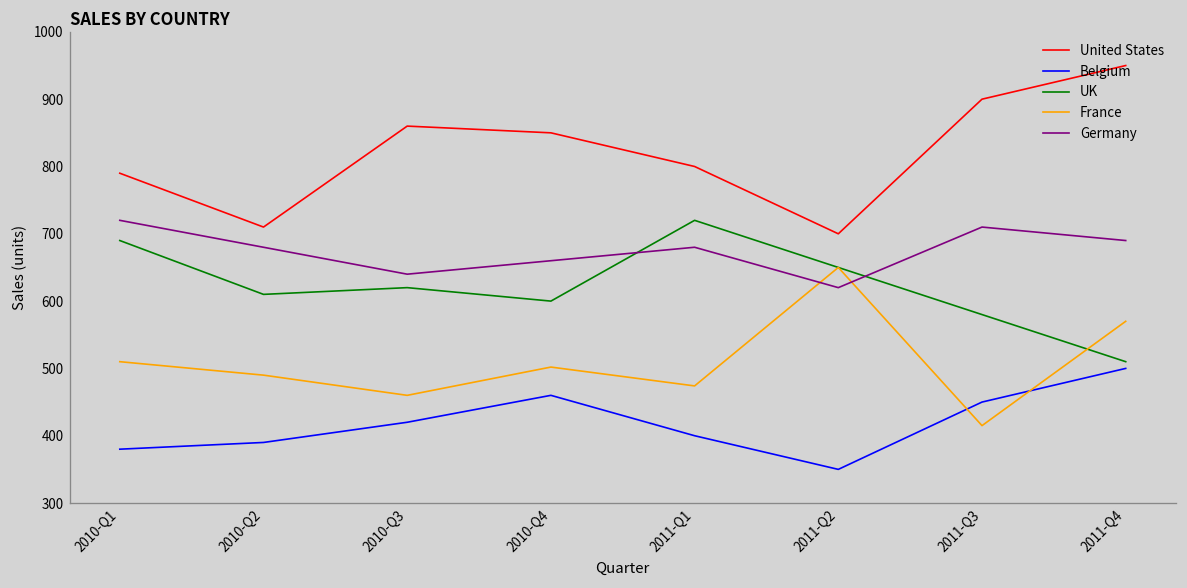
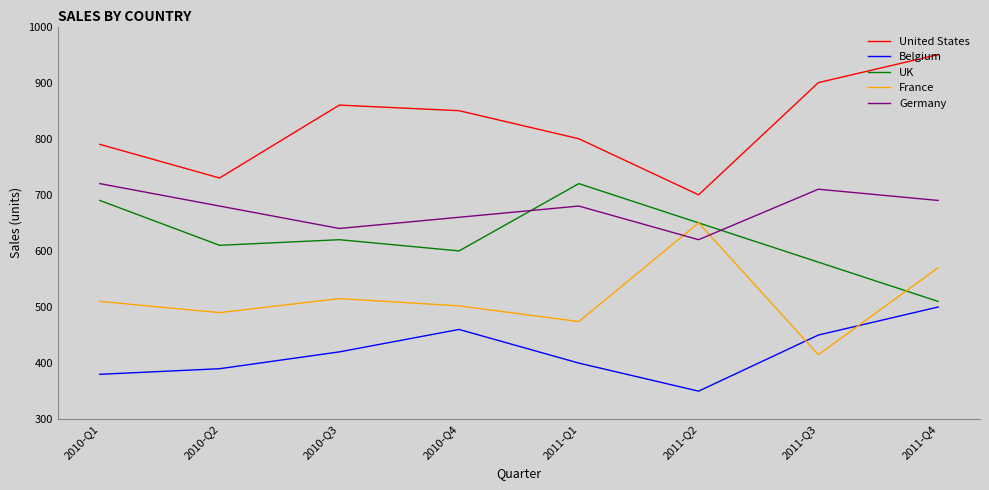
United States, 2010-Q2: 710 -> 730
France, 2010-Q3: 460 -> 520
